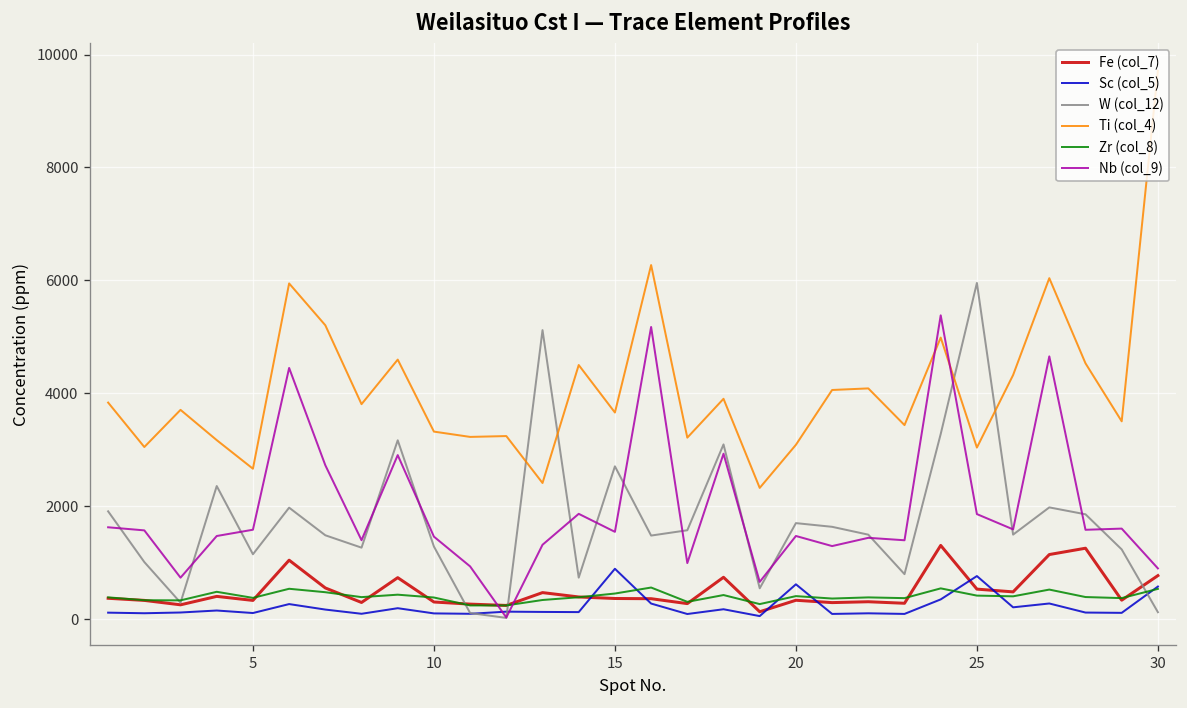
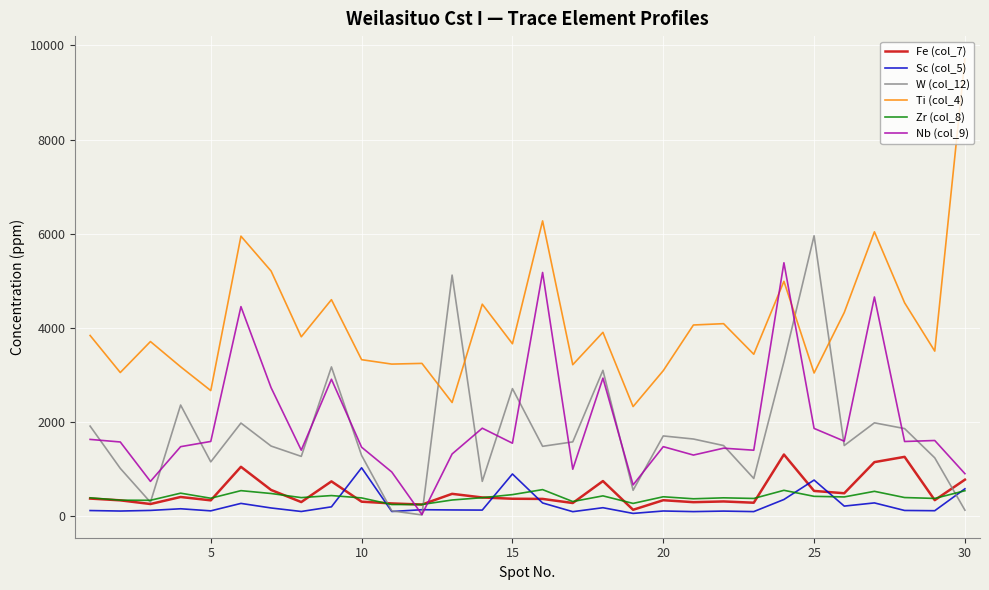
Sc (col_5), 10: 100 -> 1000
Sc (col_5), 20: 600 -> 100
